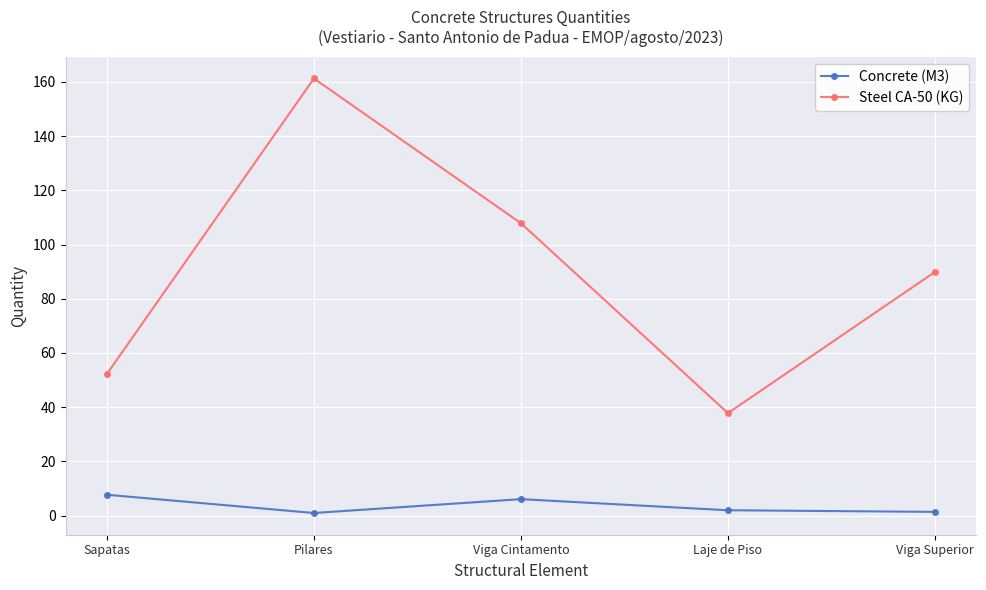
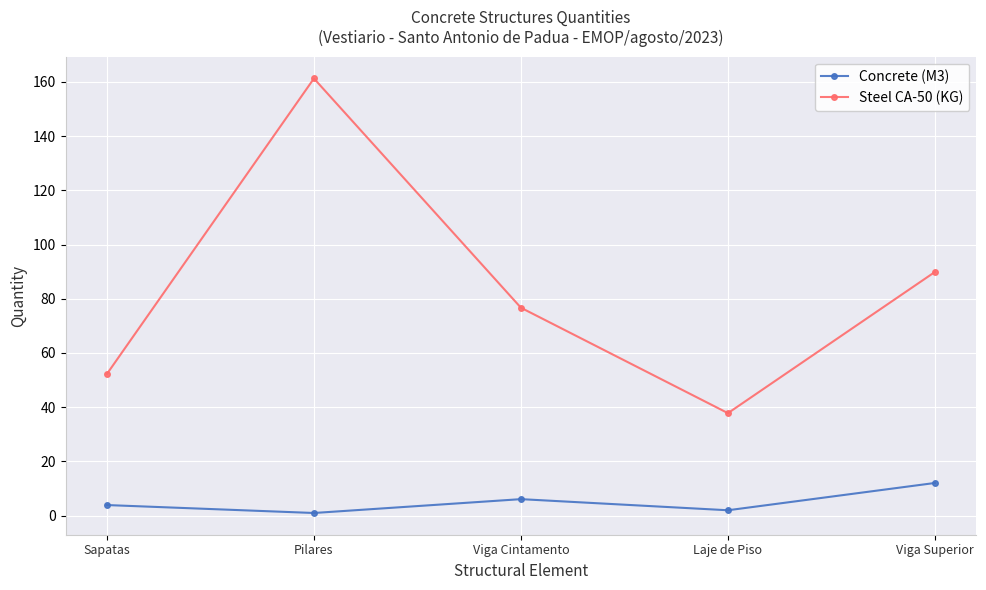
Concrete (M3), Sapatas: 8 -> 4
Steel CA-50 (KG), Viga Cintamento: 108 -> 77
Concrete (M3), Viga Superior: 1 -> 12
